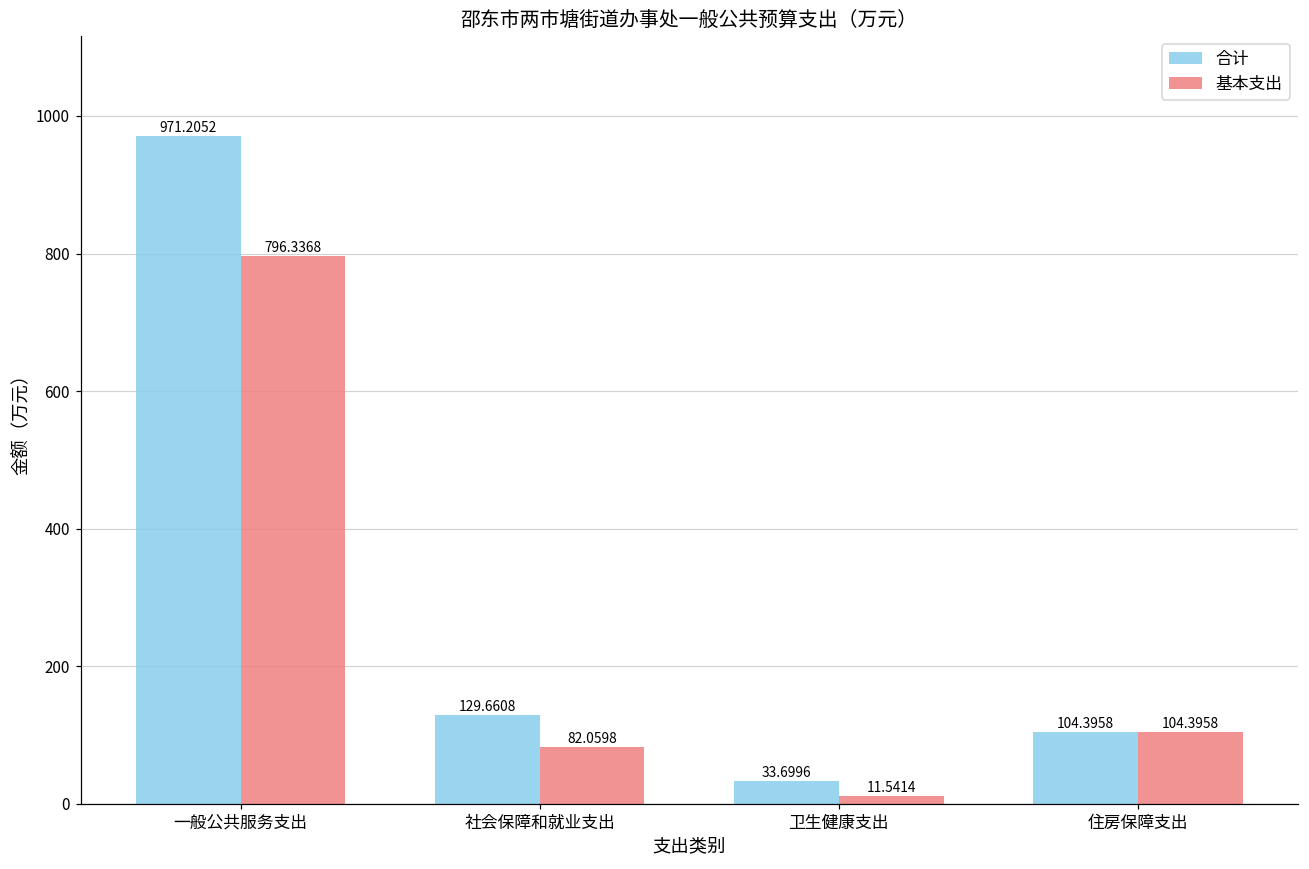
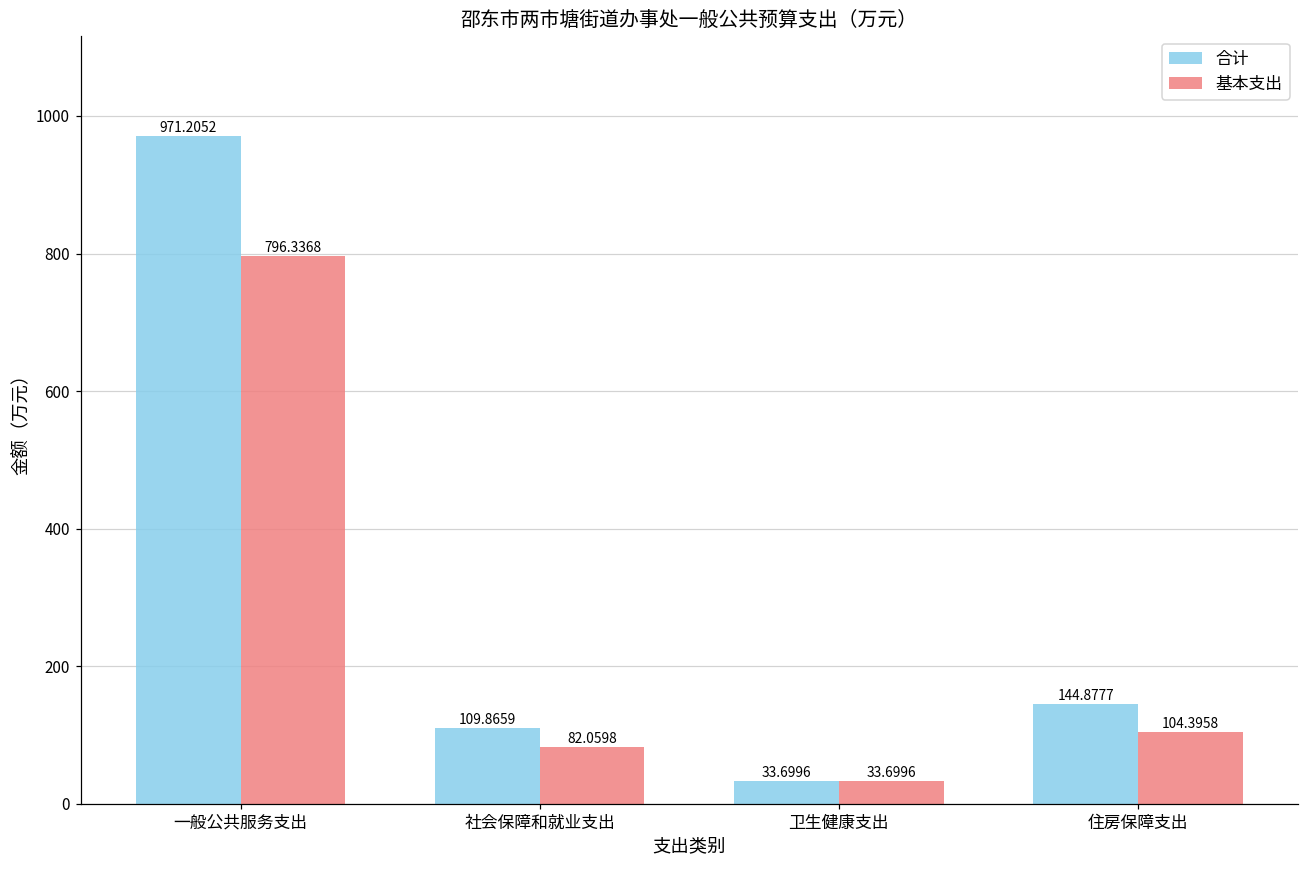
合计, 社会保障和就业支出: 129.6608 -> 109.8659
基本支出, 卫生健康支出: 11.5414 -> 33.6996
合计, 住房保障支出: 104.3958 -> 144.8777
